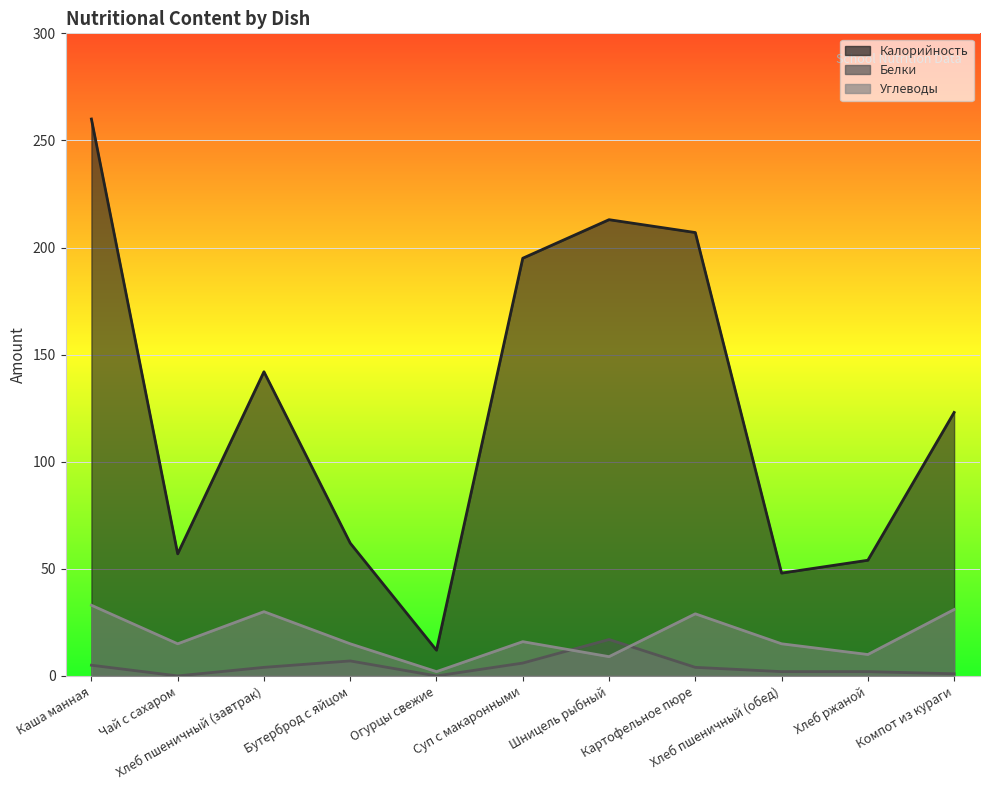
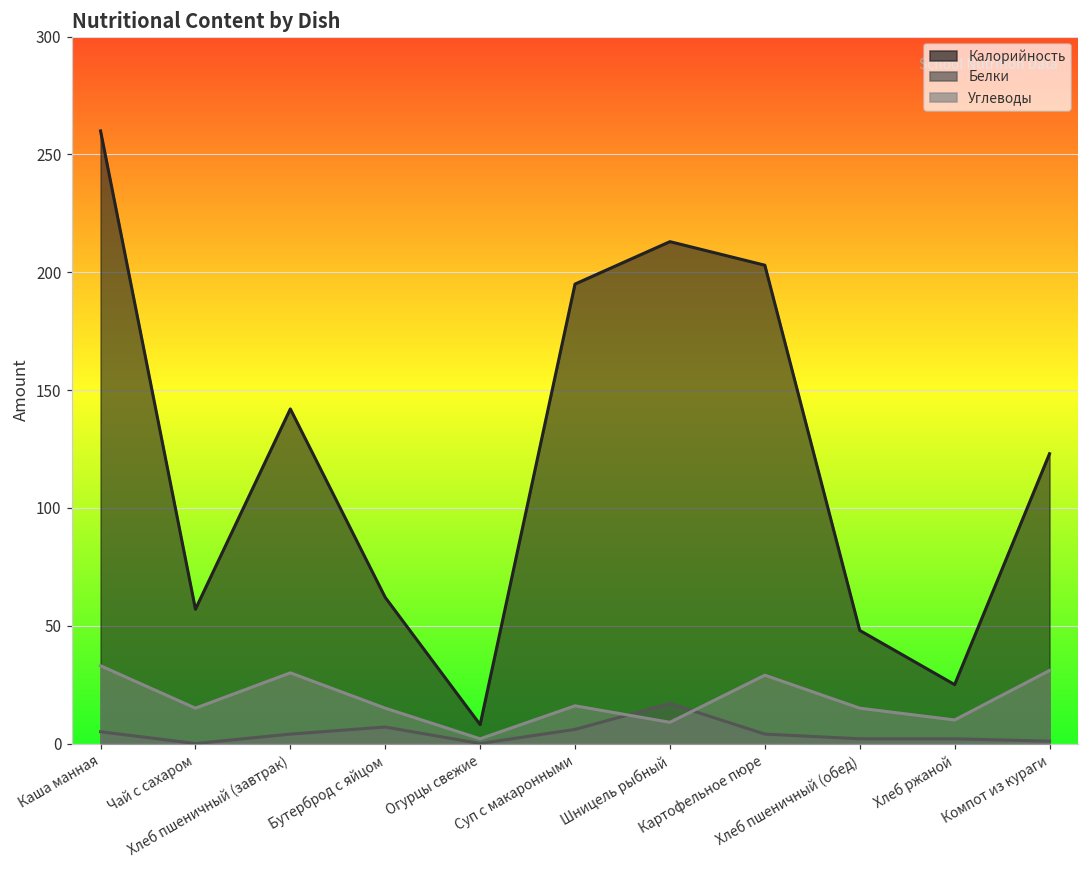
Калорийность, Огурцы свежие: 12 -> 8
Калорийность, Картофельное пюре: 207 -> 203
Калорийность, Хлеб ржаной: 54 -> 25
